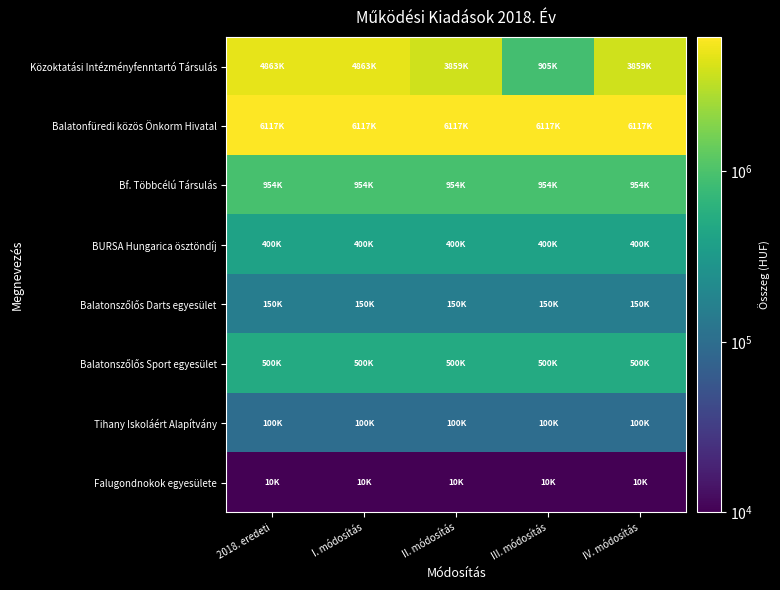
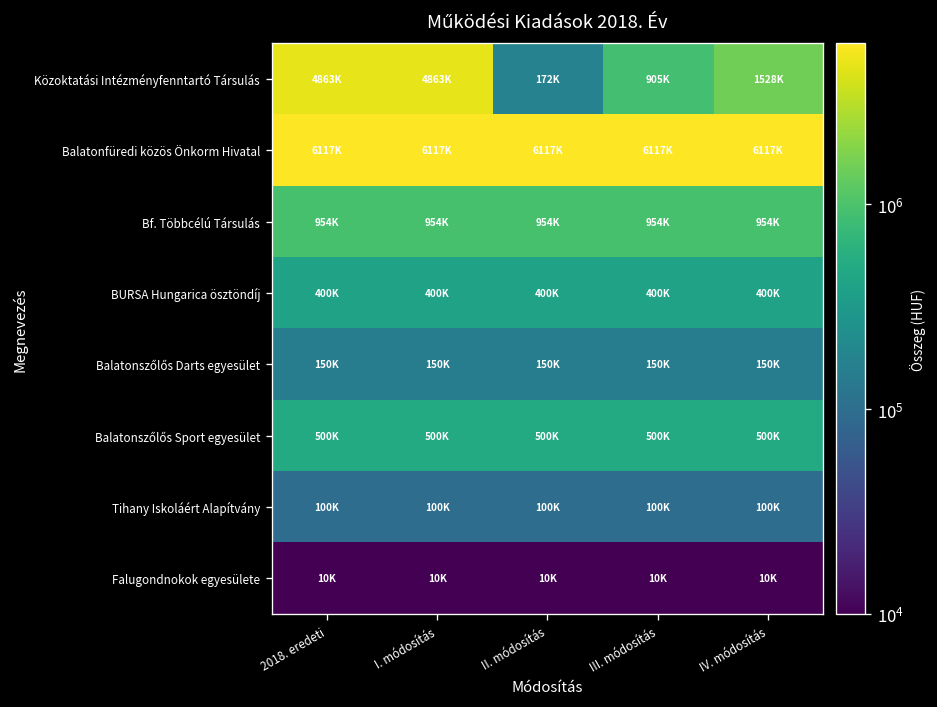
Közoktatási Intézményfenntartó Társulás, II. módosítás: 3859K -> 172K
Közoktatási Intézményfenntartó Társulás, IV. módosítás: 3859K -> 1528K
